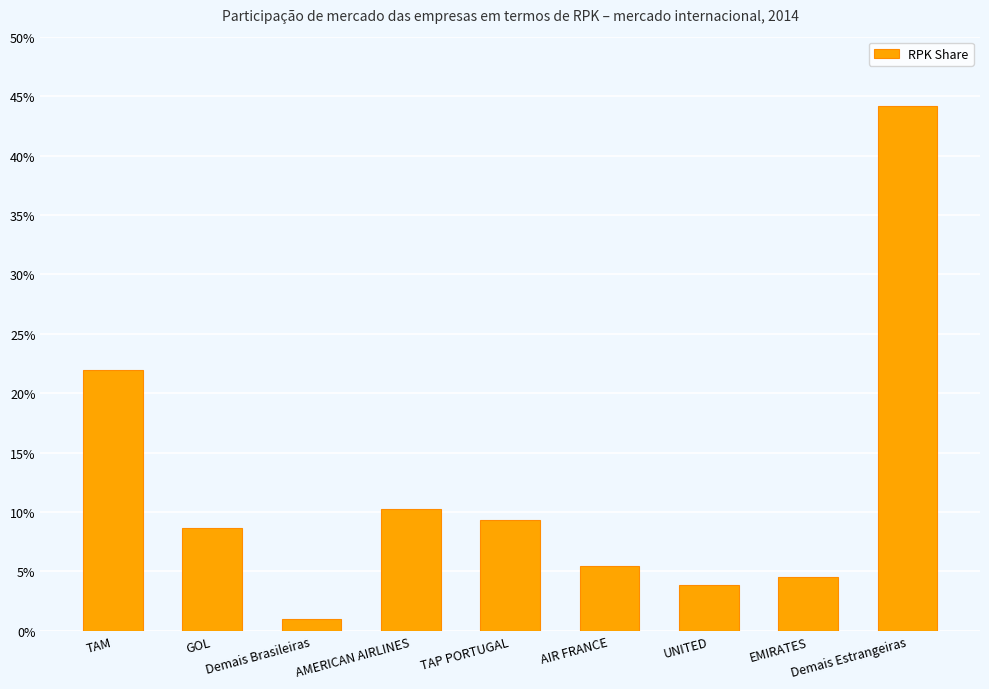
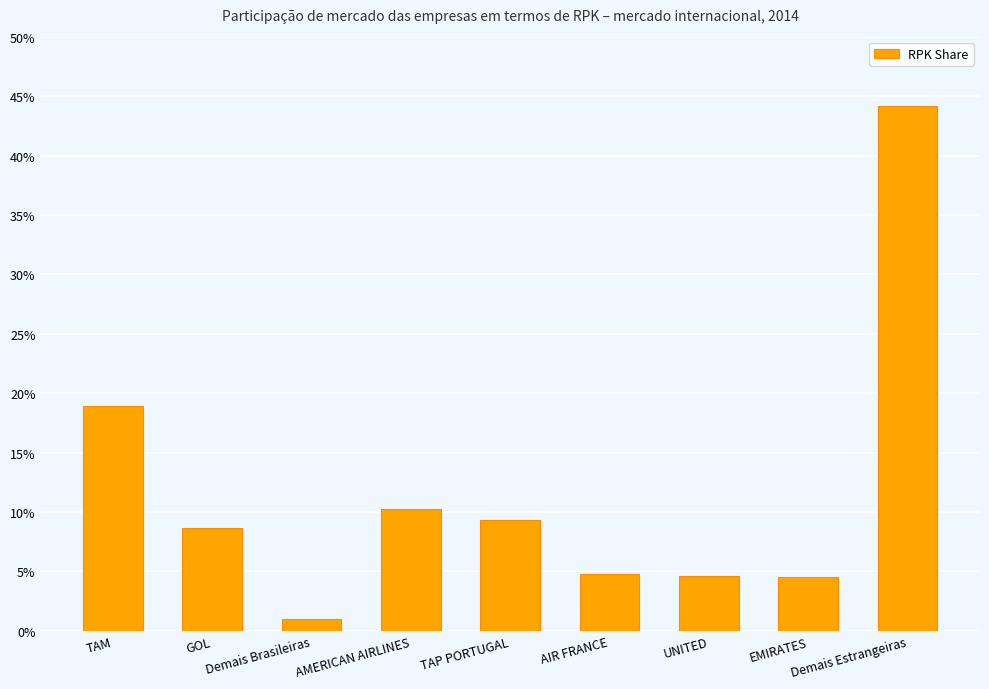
TAM: 22.0% -> 18.9%
AIR FRANCE: 5.5% -> 4.8%
UNITED: 3.8% -> 4.7%
